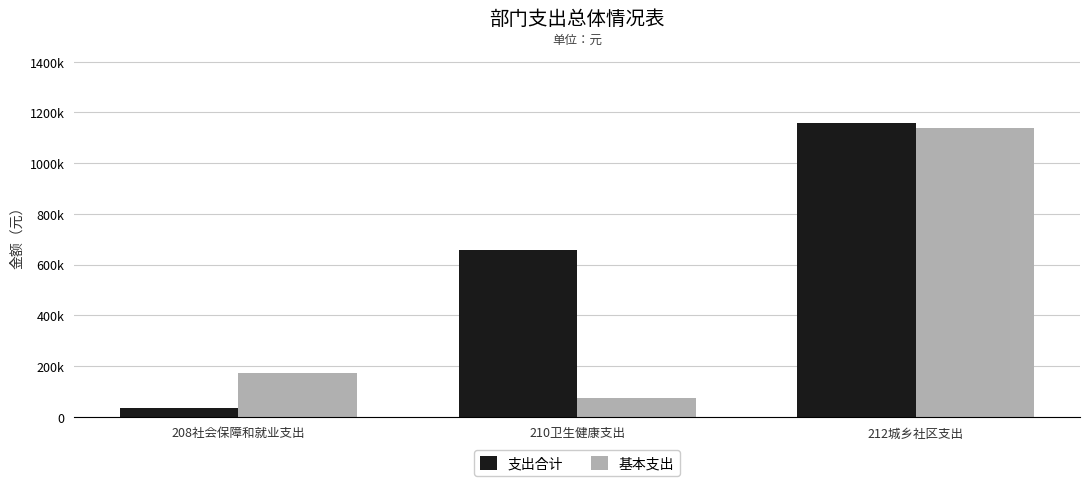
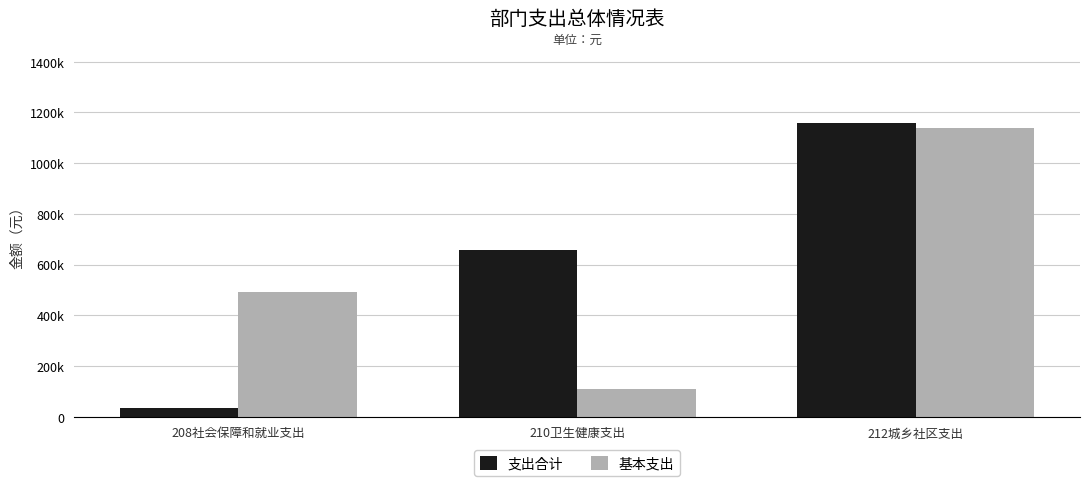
基本支出, 208社会保障和就业支出: 170000 -> 490000
基本支出, 210卫生健康支出: 70000 -> 110000
